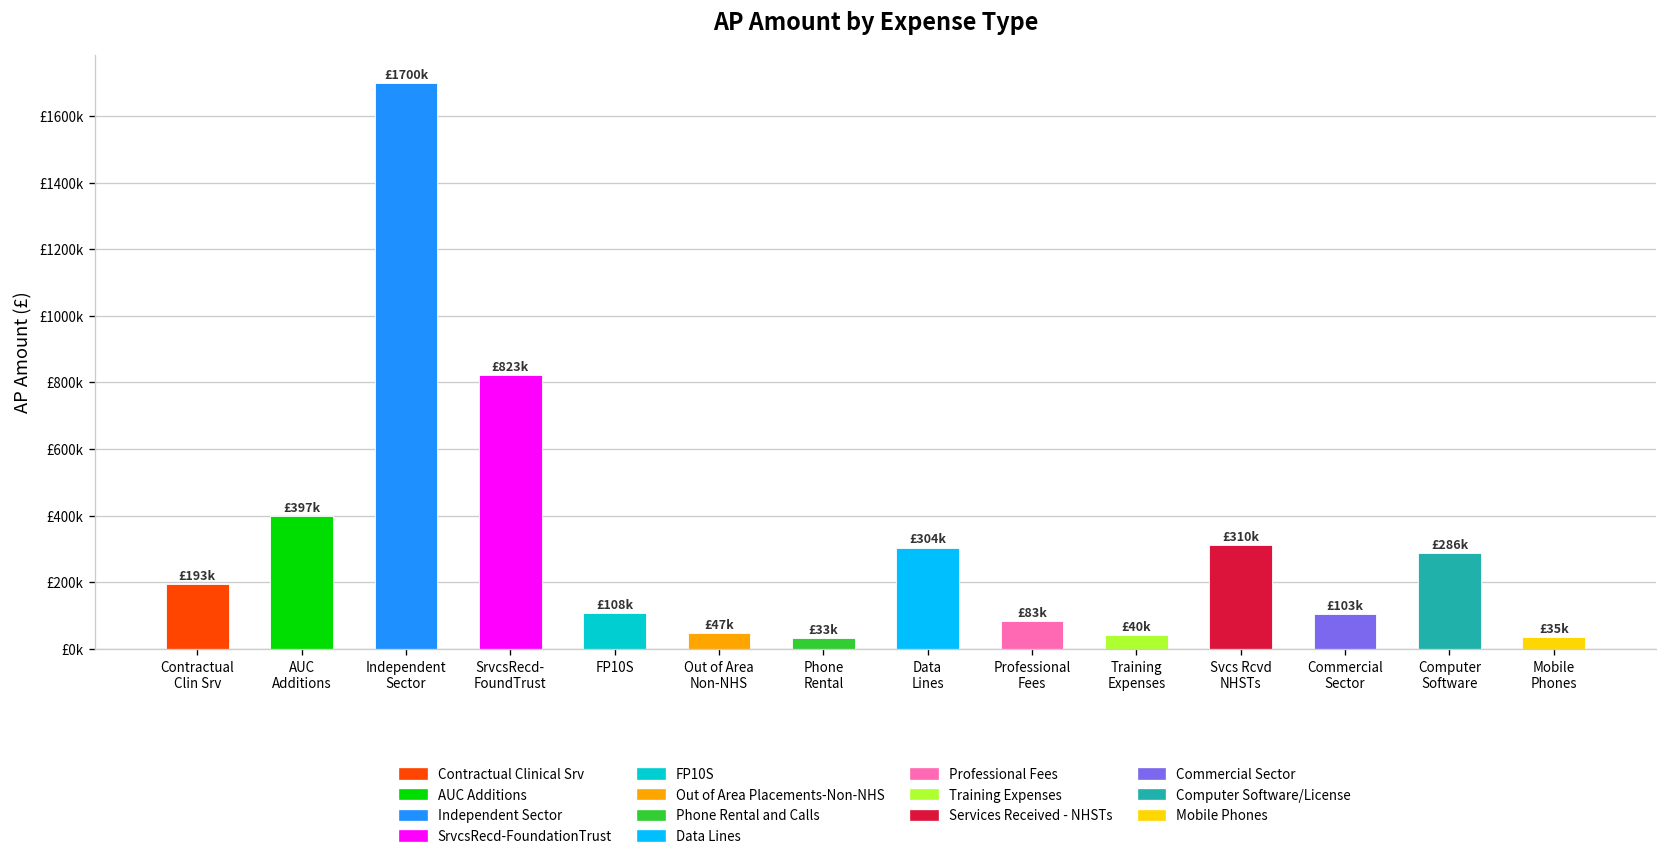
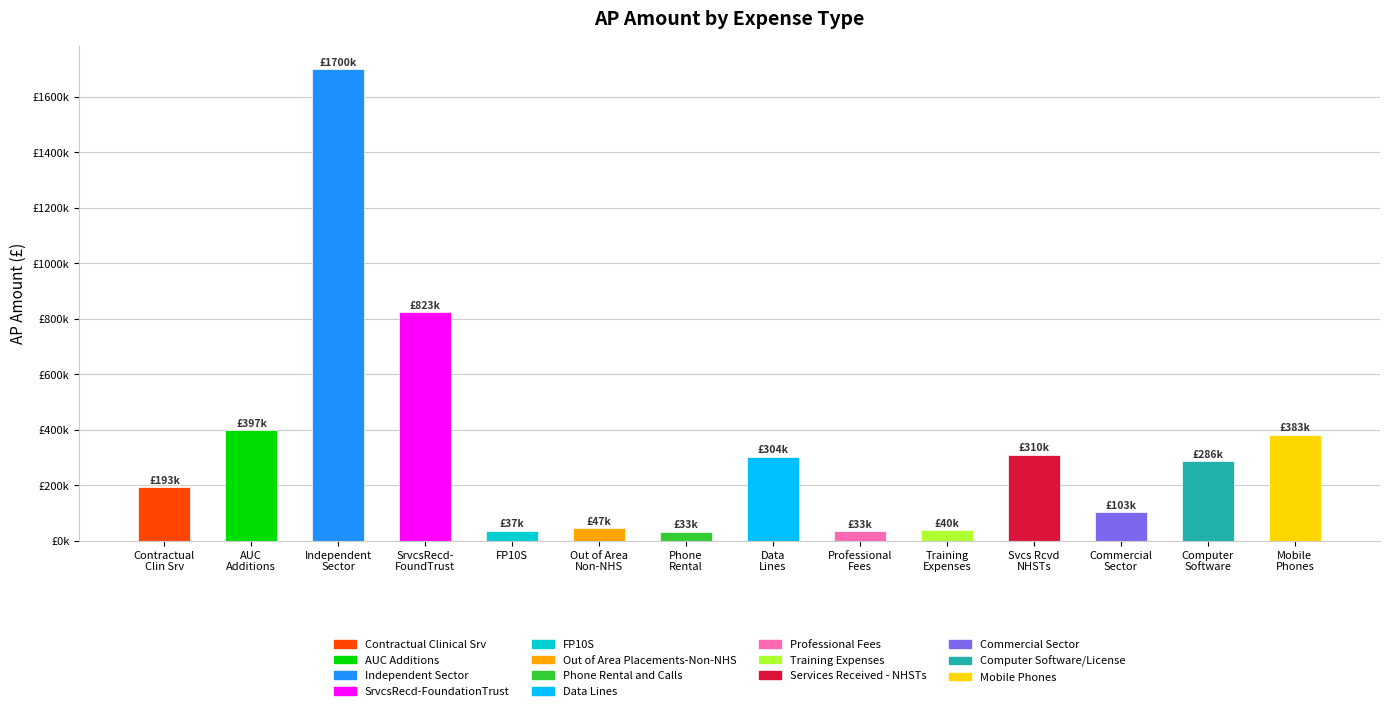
FP10S: £108k -> £37k
Professional Fees: £83k -> £33k
Mobile Phones: £35k -> £383k
